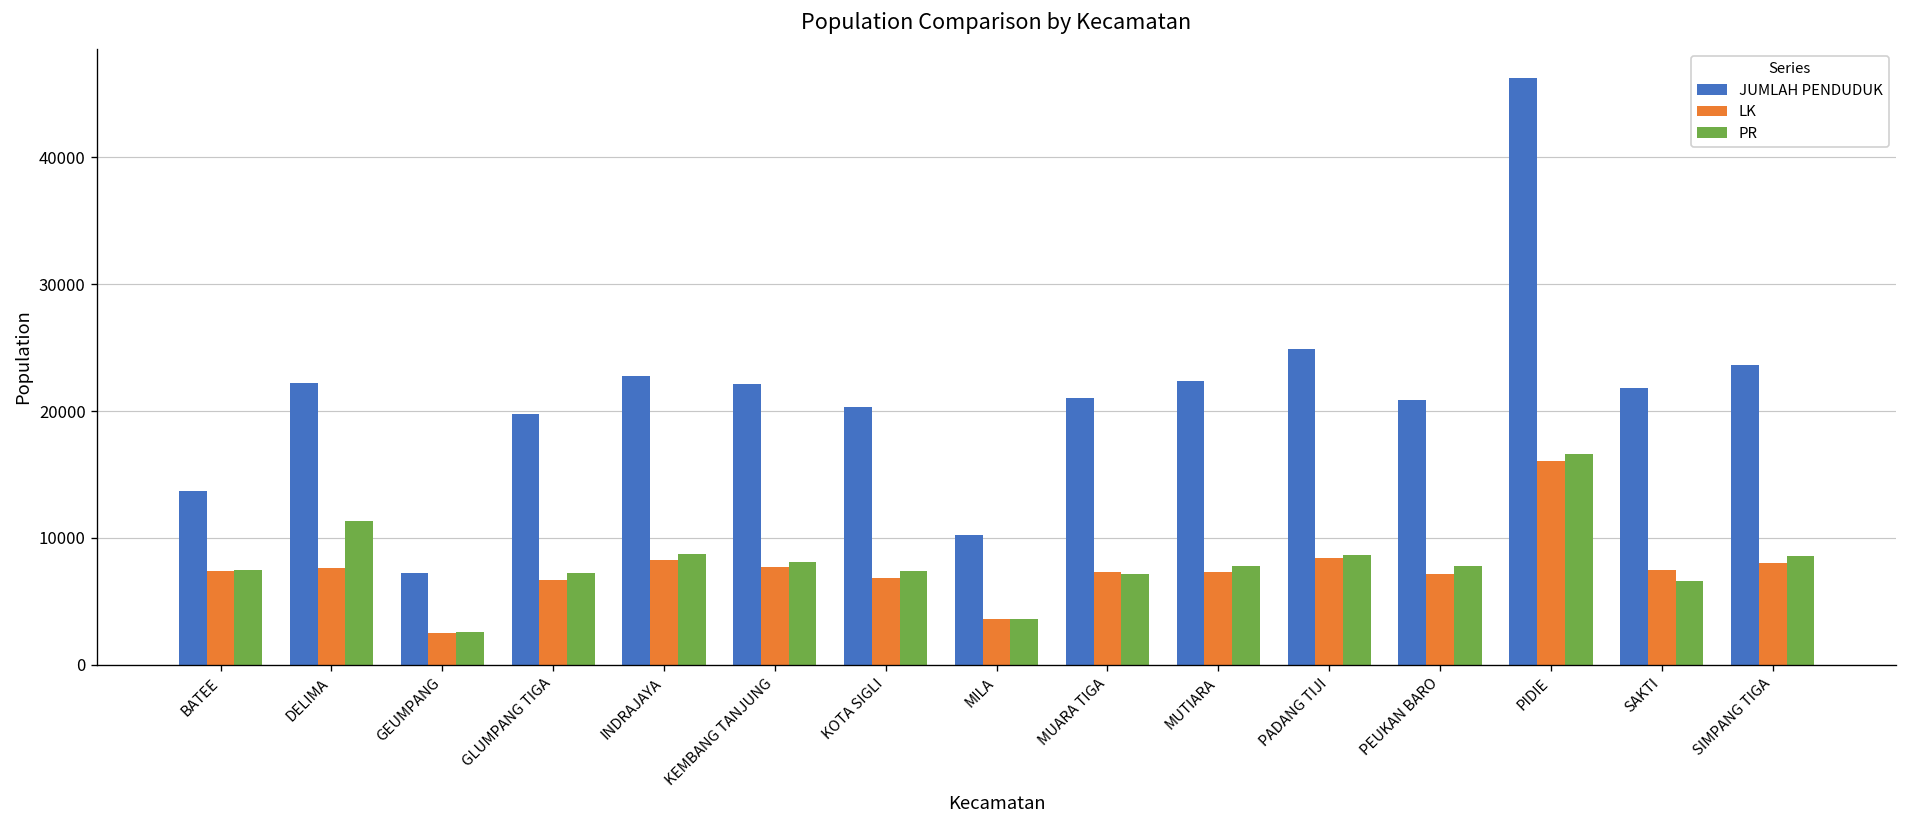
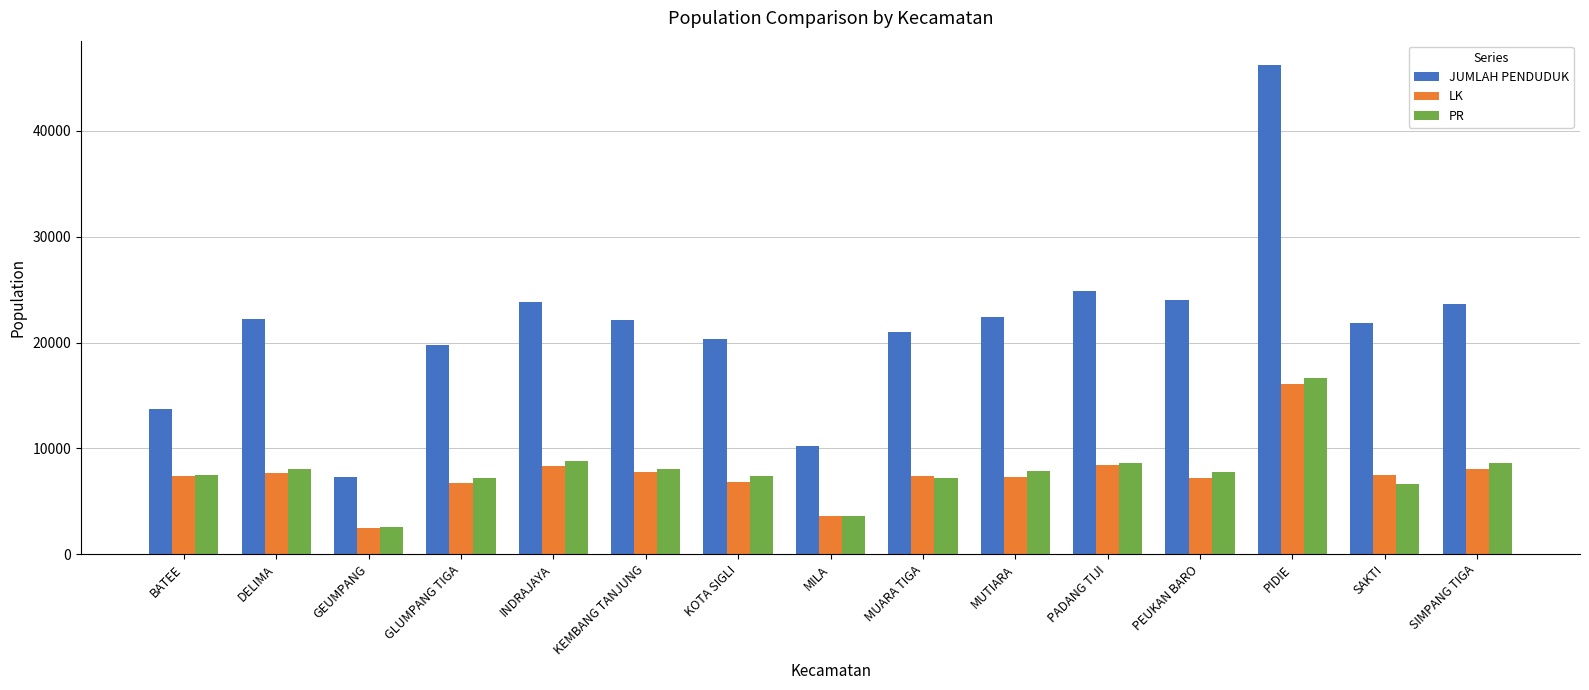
PR, DELIMA: 11300 -> 8100
JUMLAH PENDUDUK, INDRAJAYA: 22800 -> 23800
JUMLAH PENDUDUK, PEUKAN BARO: 20900 -> 24000
